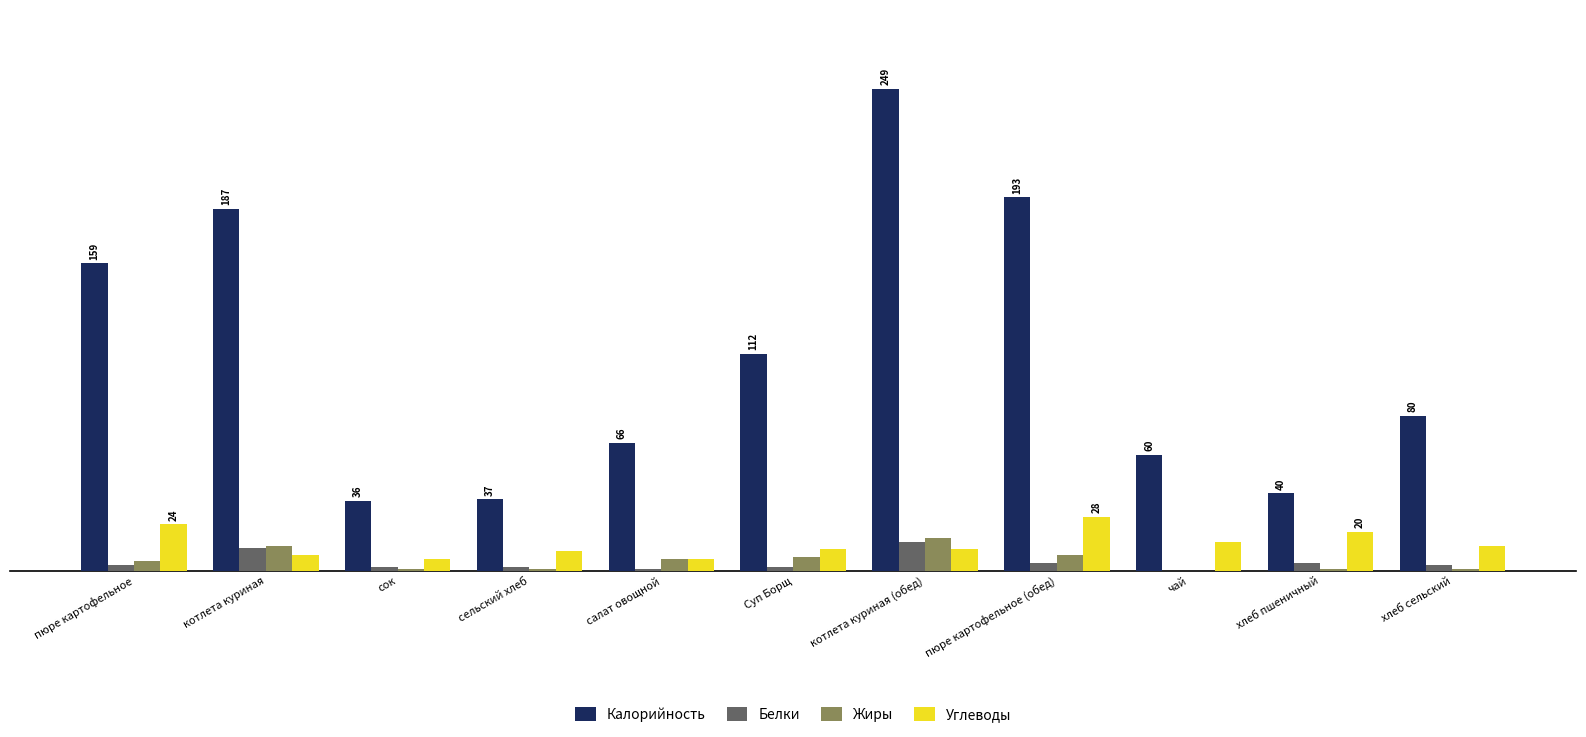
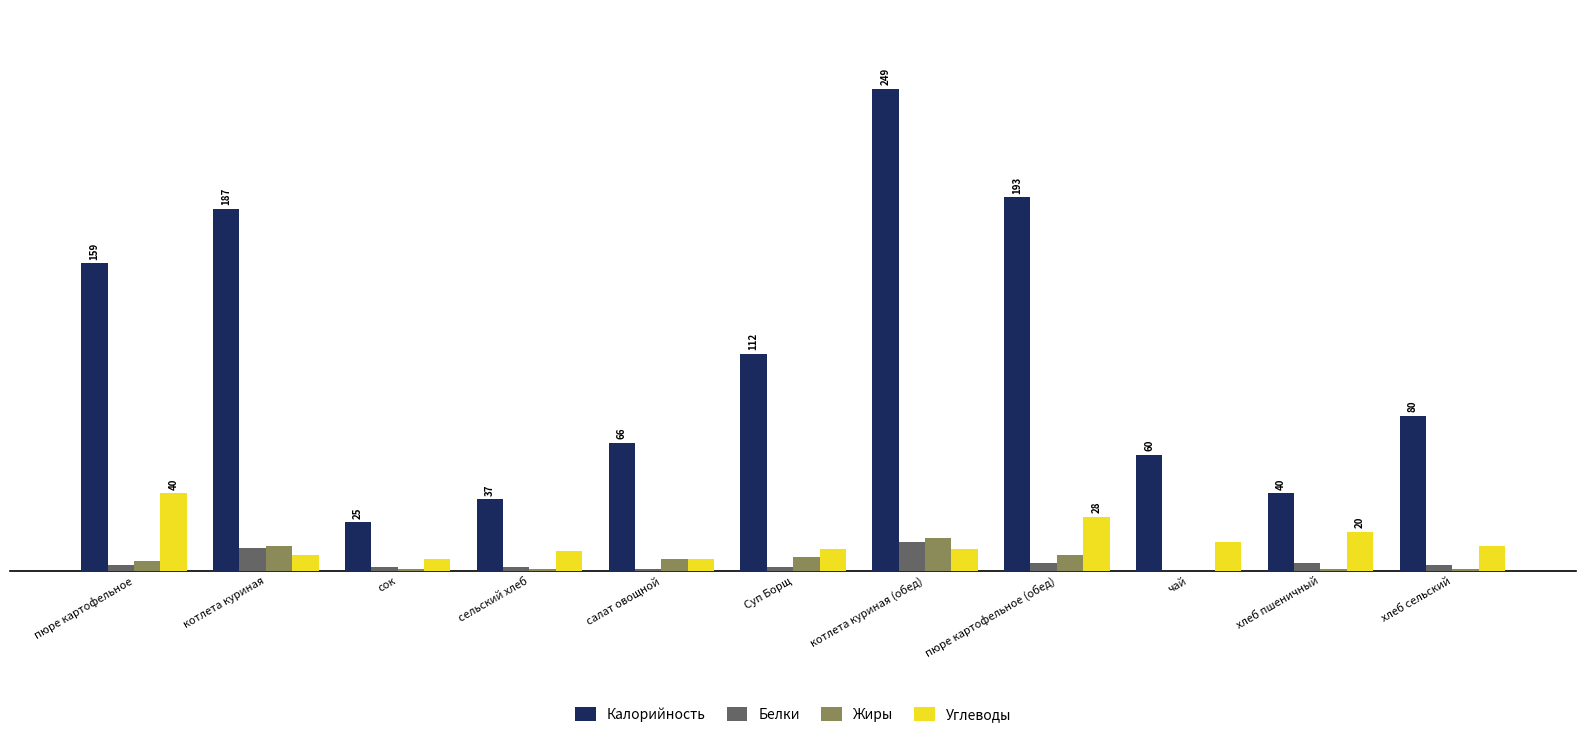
Углеводы, пюре картофельное: 24 -> 40
Калорийность, сок: 36 -> 25
